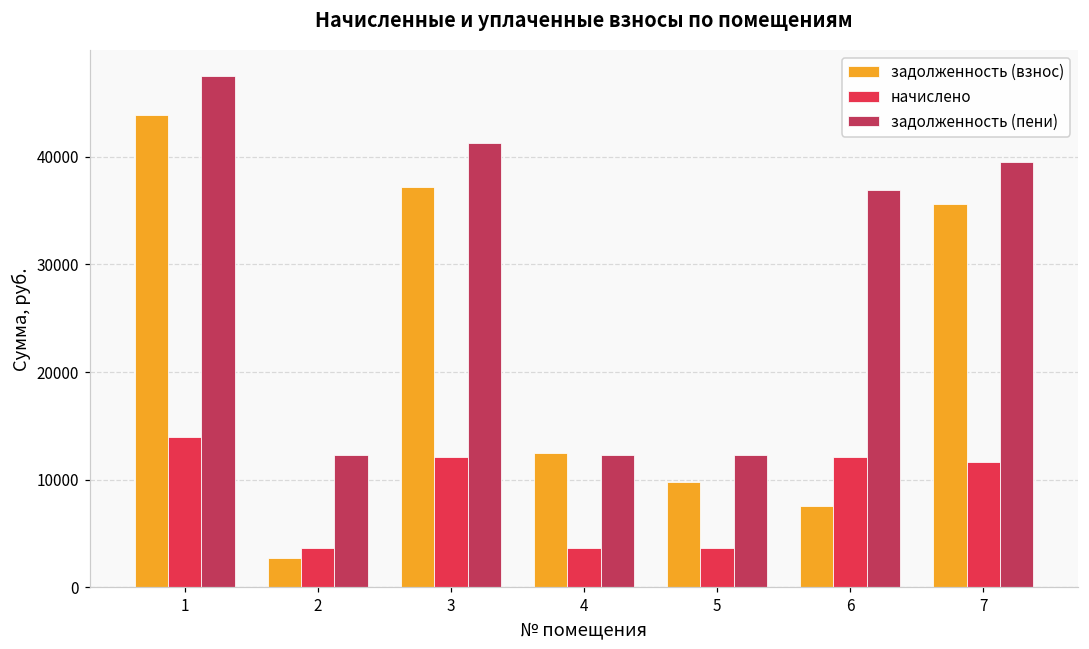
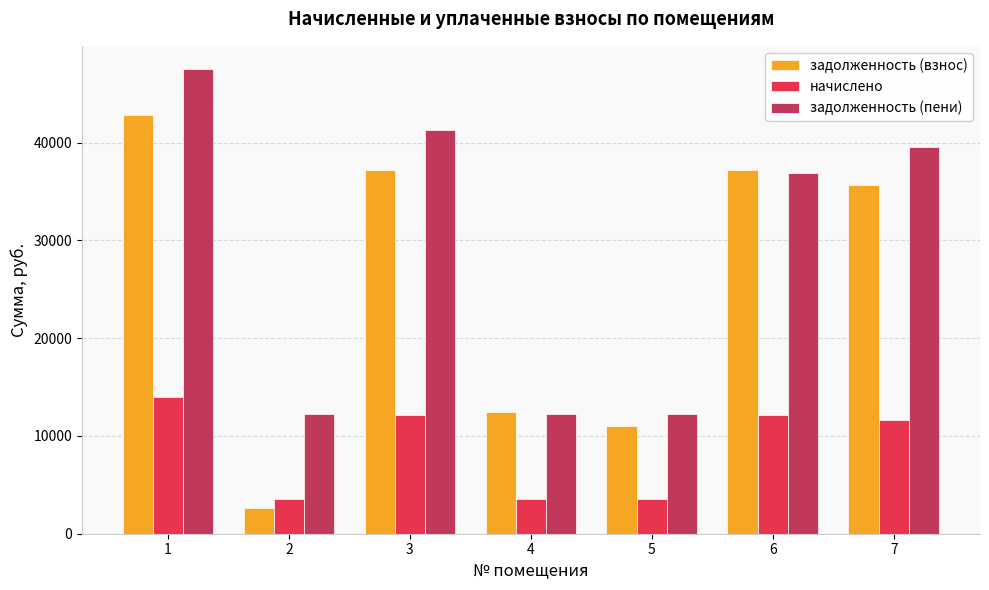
задолженность (взнос), 1: 44000 -> 43000
задолженность (взнос), 5: 10000 -> 11000
задолженность (взнос), 6: 8000 -> 37000
